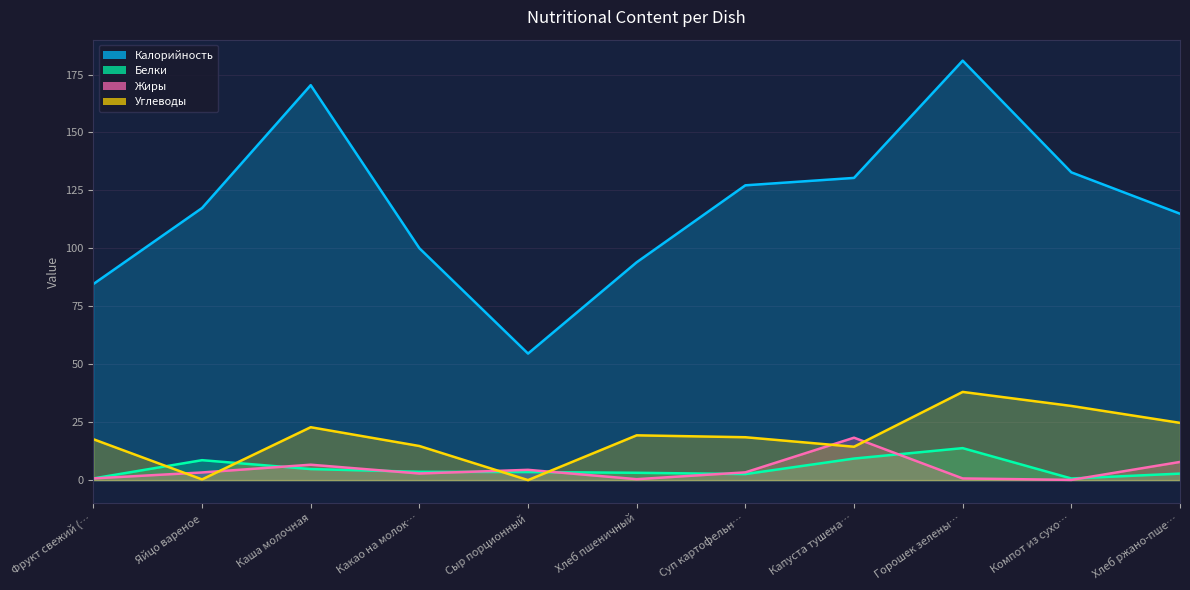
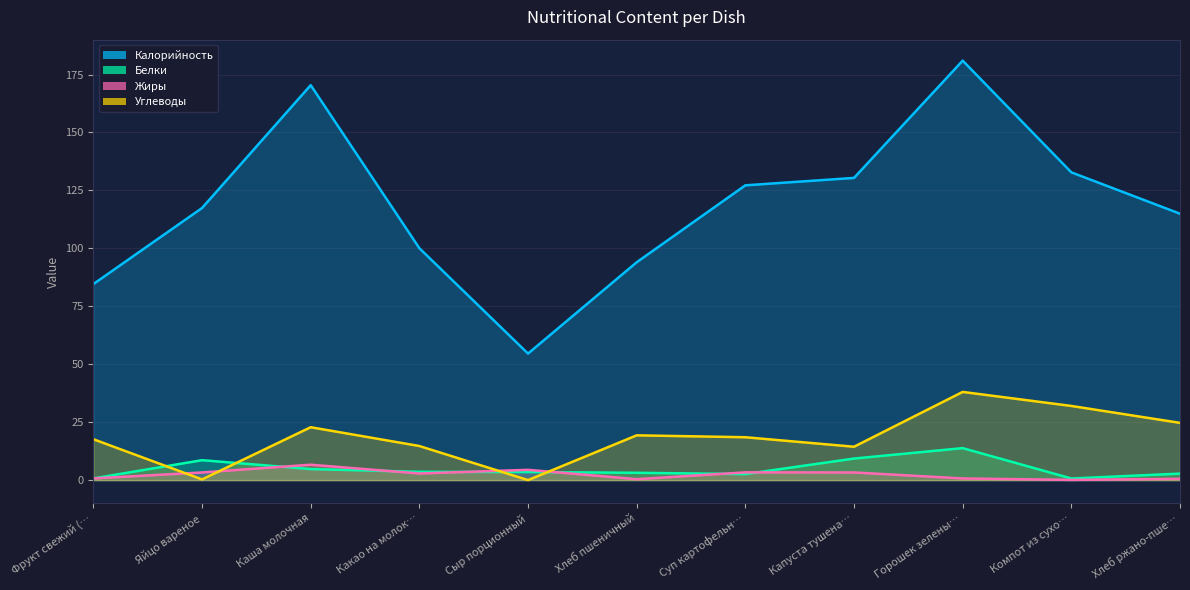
Жиры, Капуста тушена…: 18 -> 3
Жиры, Хлеб ржано-пше…: 8 -> 1
